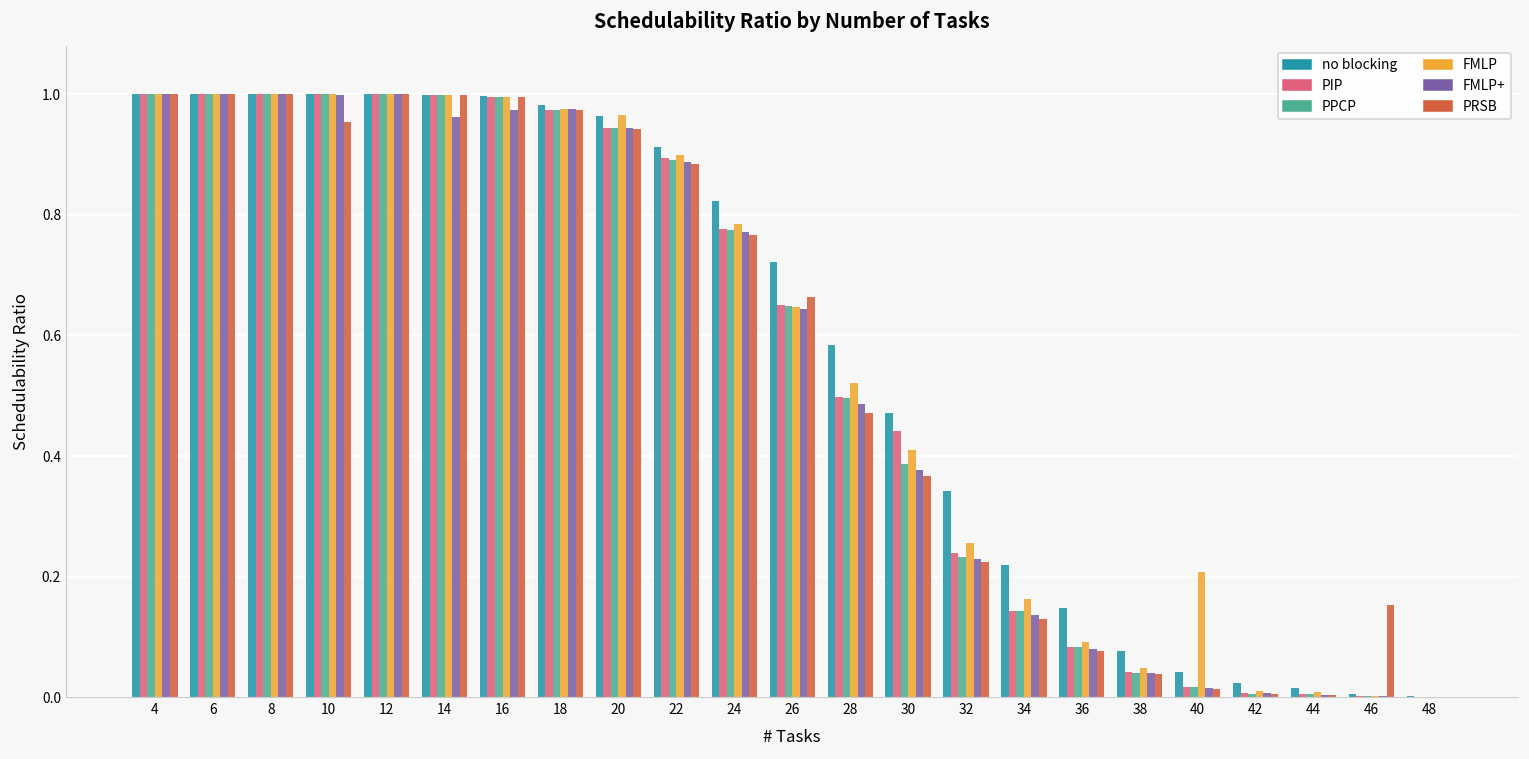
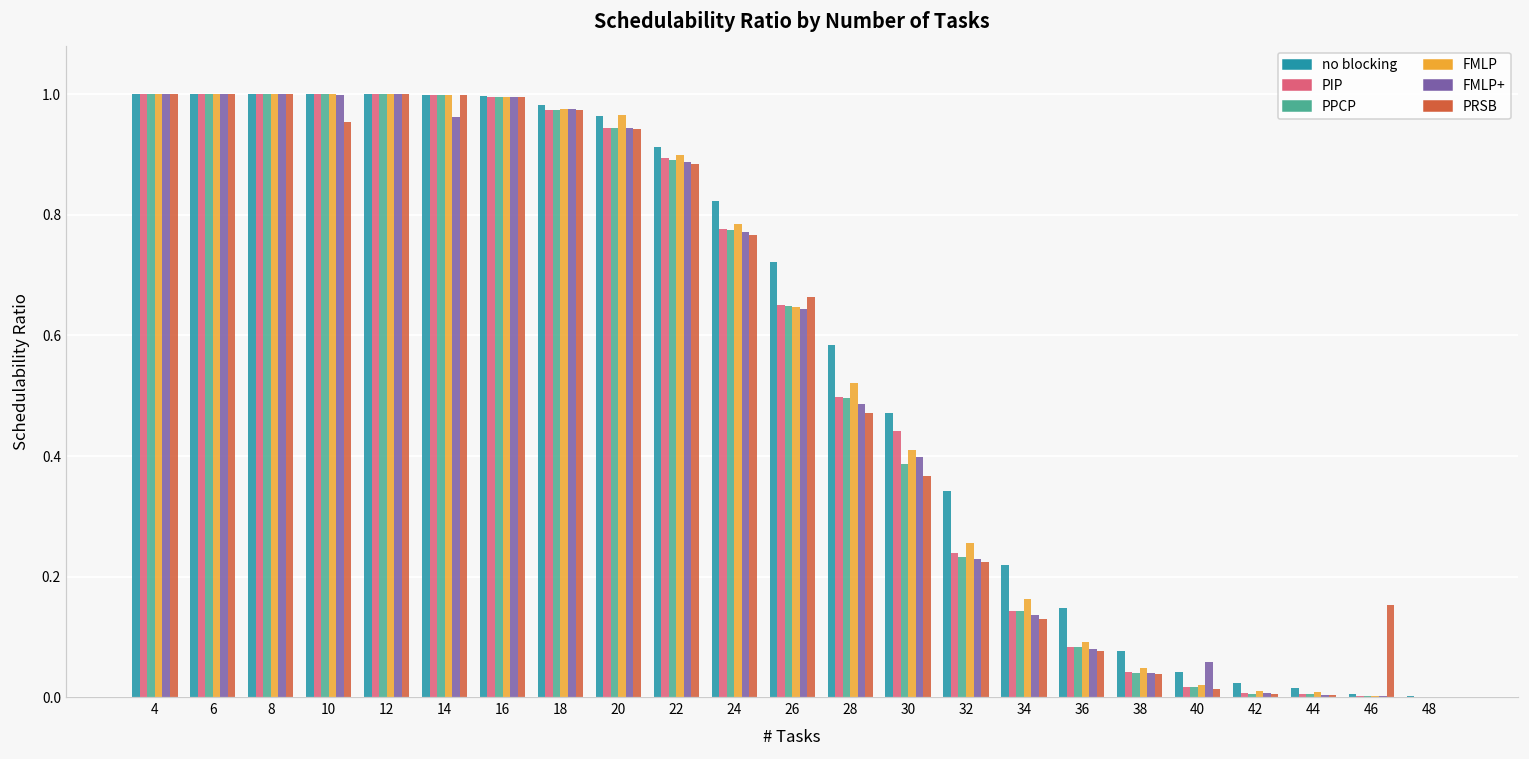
FMLP+, 16: 0.97 -> 0.99
FMLP+, 30: 0.38 -> 0.40
FMLP, 40: 0.21 -> 0.02
FMLP+, 40: 0.02 -> 0.06
